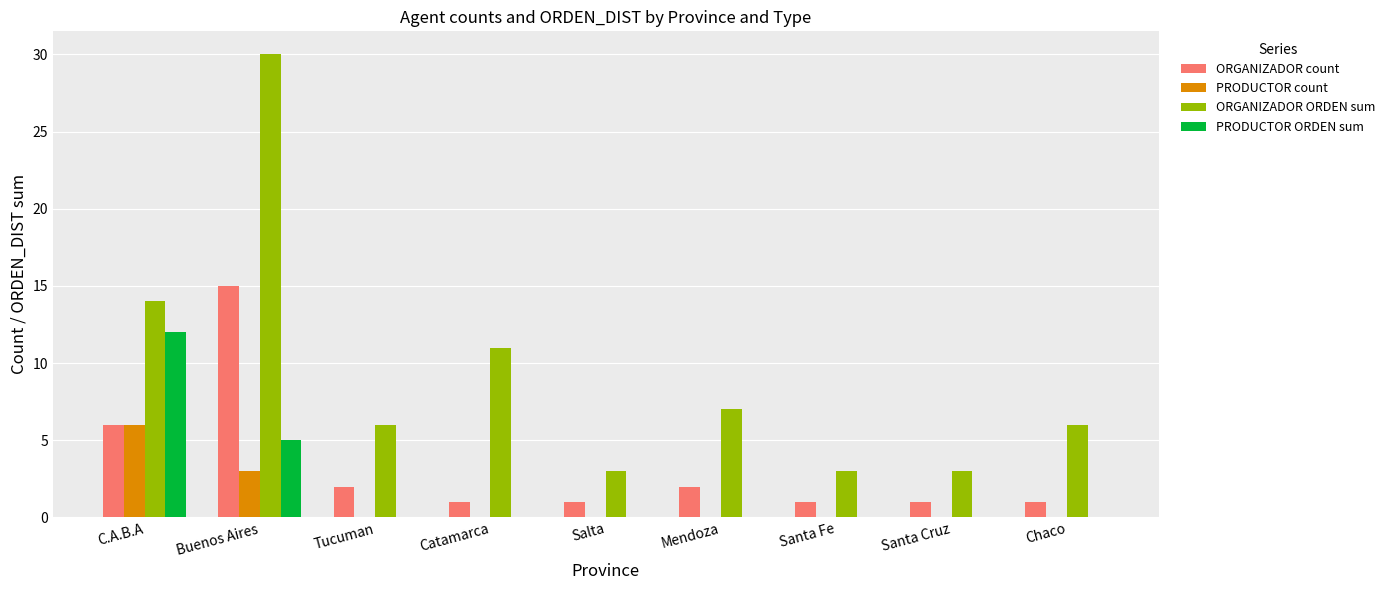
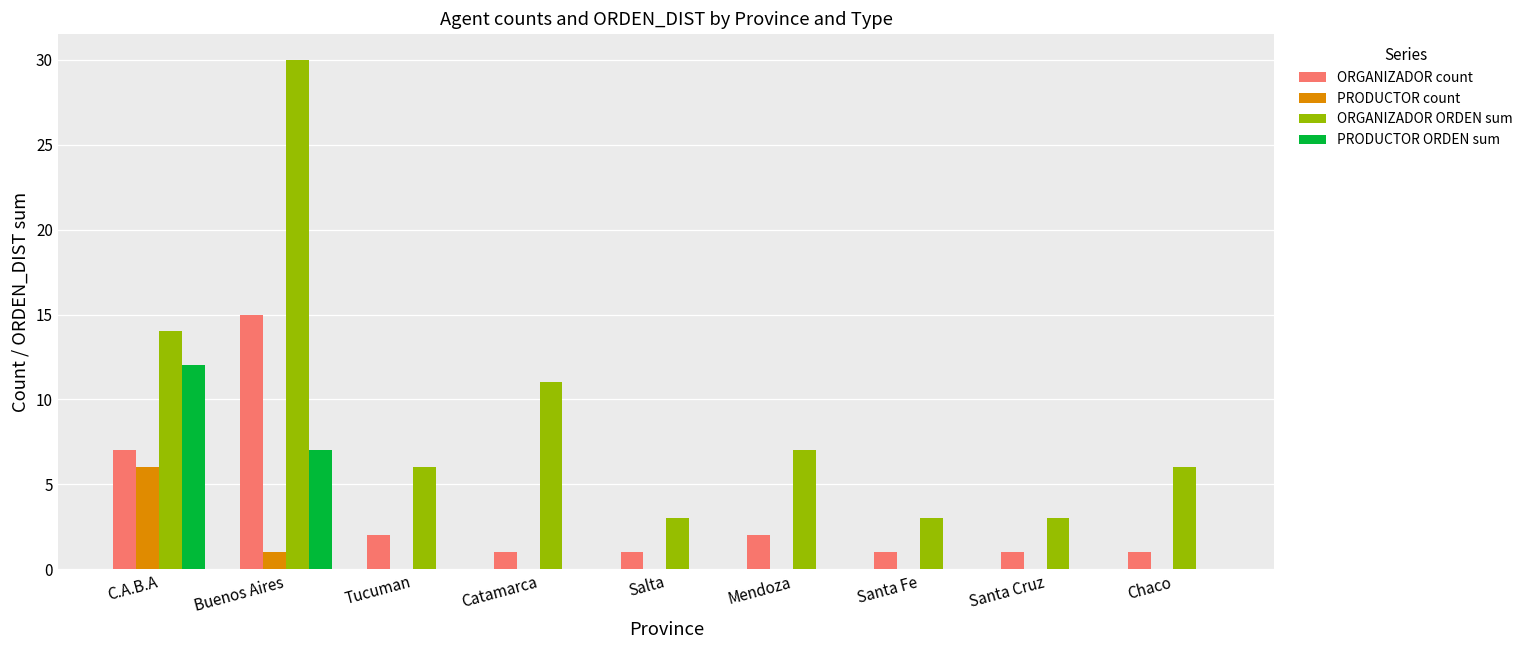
ORGANIZADOR count, C.A.B.A: 6 -> 7
PRODUCTOR count, Buenos Aires: 3 -> 1
PRODUCTOR ORDEN sum, Buenos Aires: 5 -> 7
